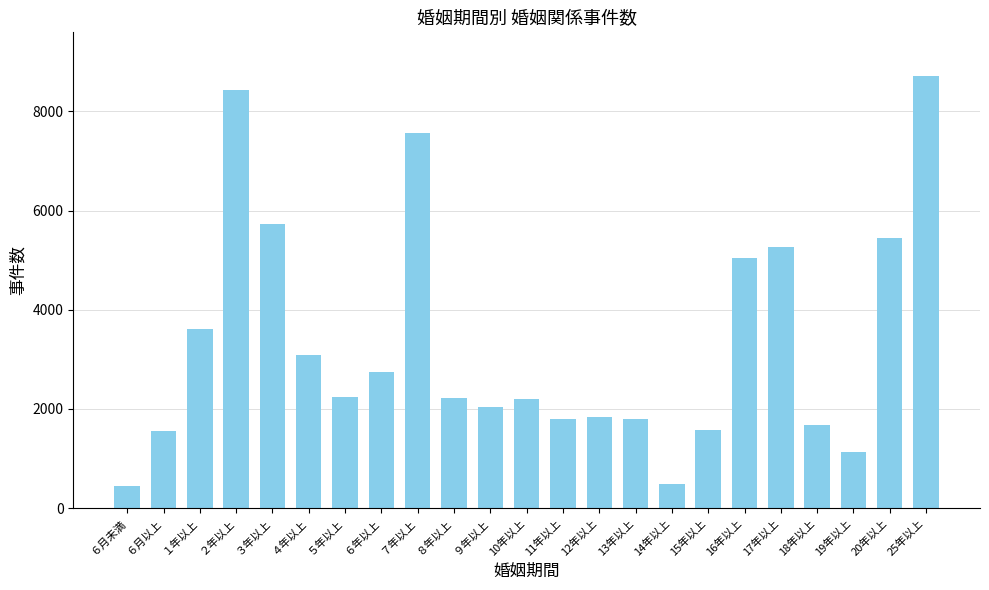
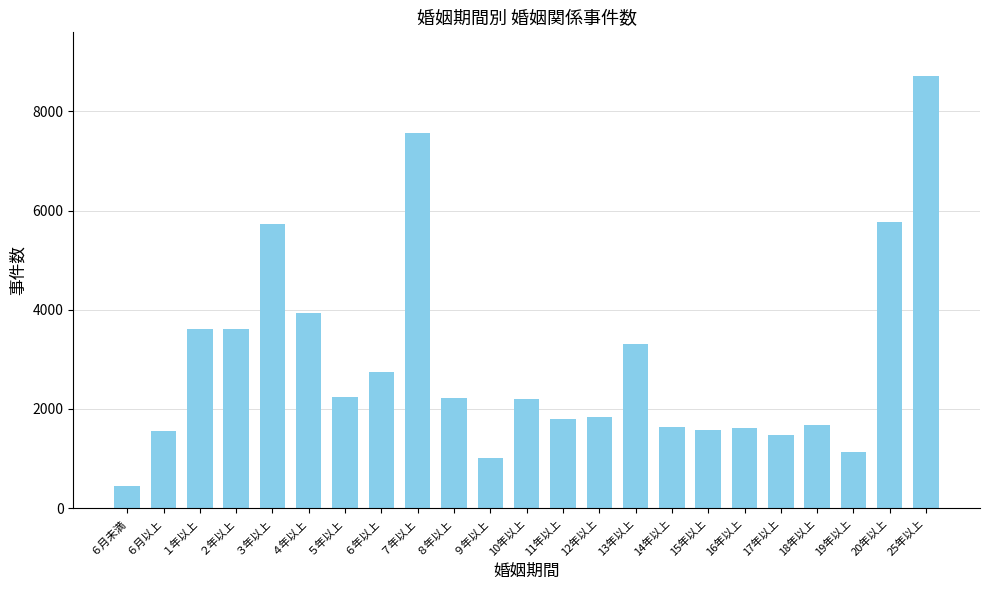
２年以上: 8400 -> 3600
４年以上: 3100 -> 3900
９年以上: 2000 -> 1000
13年以上: 1800 -> 3300
14年以上: 500 -> 1600
16年以上: 5000 -> 1600
17年以上: 5300 -> 1500
20年以上: 5400 -> 5800
